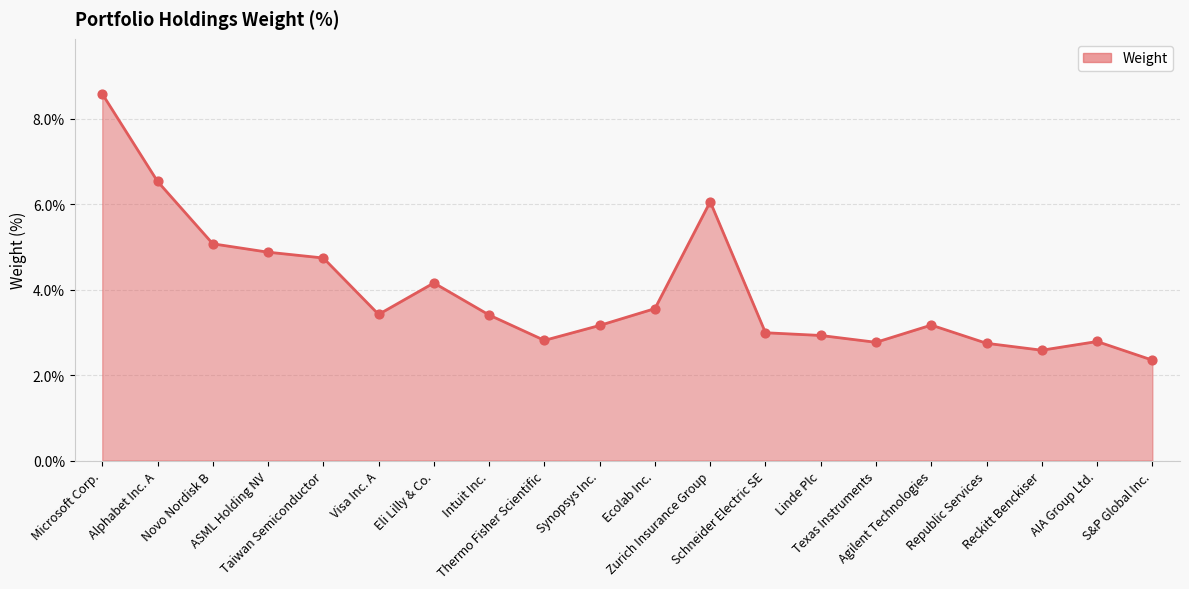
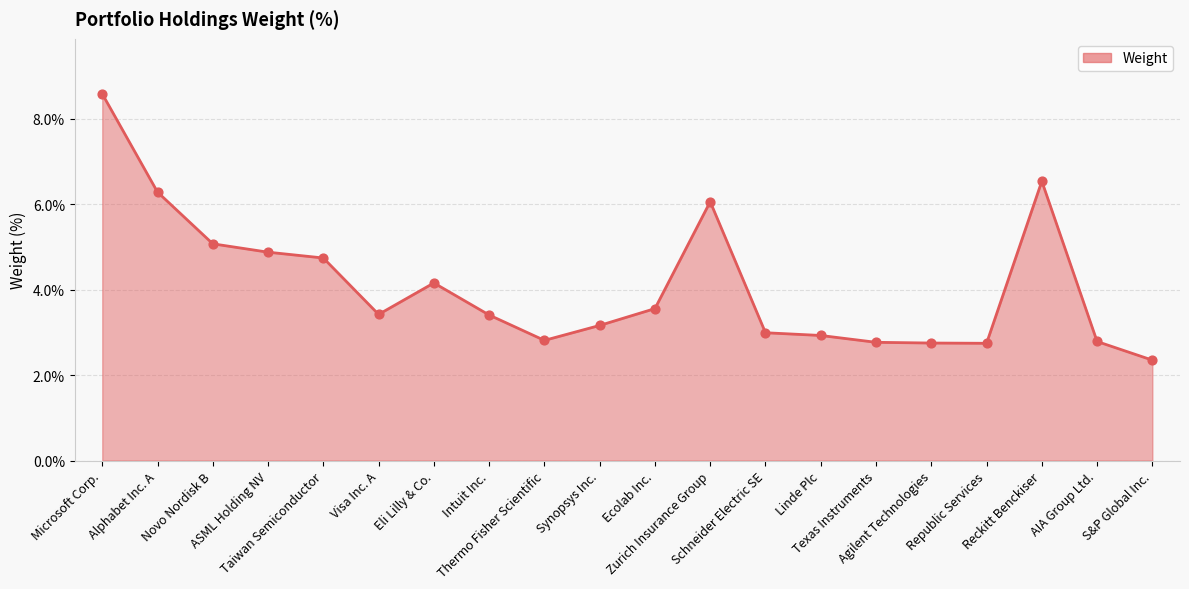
Alphabet Inc. A: 6.5% -> 6.3%
Agilent Technologies: 3.2% -> 2.8%
Reckitt Benckiser: 2.6% -> 6.5%
